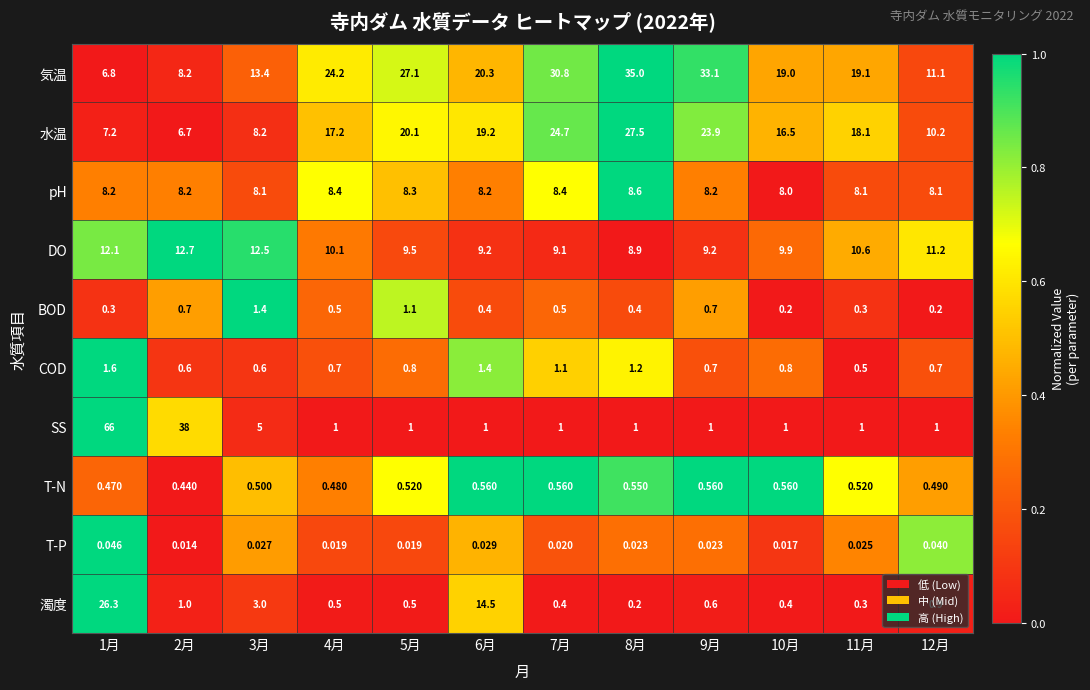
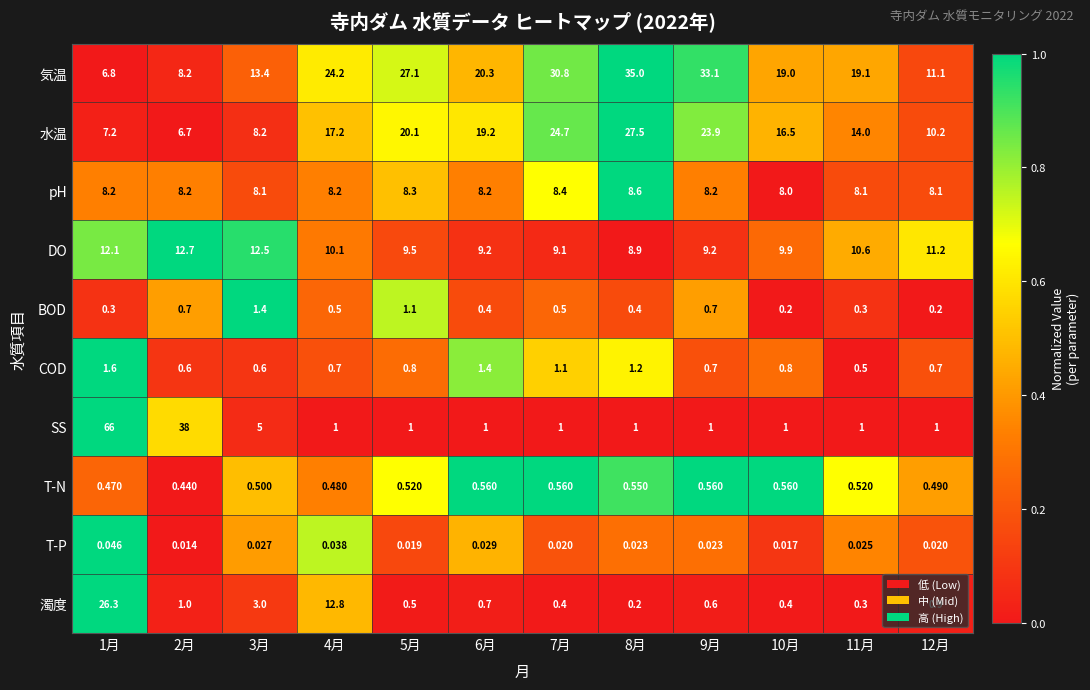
水温, 11月: 18.1 -> 14.0
pH, 4月: 8.4 -> 8.2
T-P, 4月: 0.019 -> 0.038
T-P, 12月: 0.040 -> 0.020
濁度, 4月: 0.5 -> 12.8
濁度, 6月: 14.5 -> 0.7
